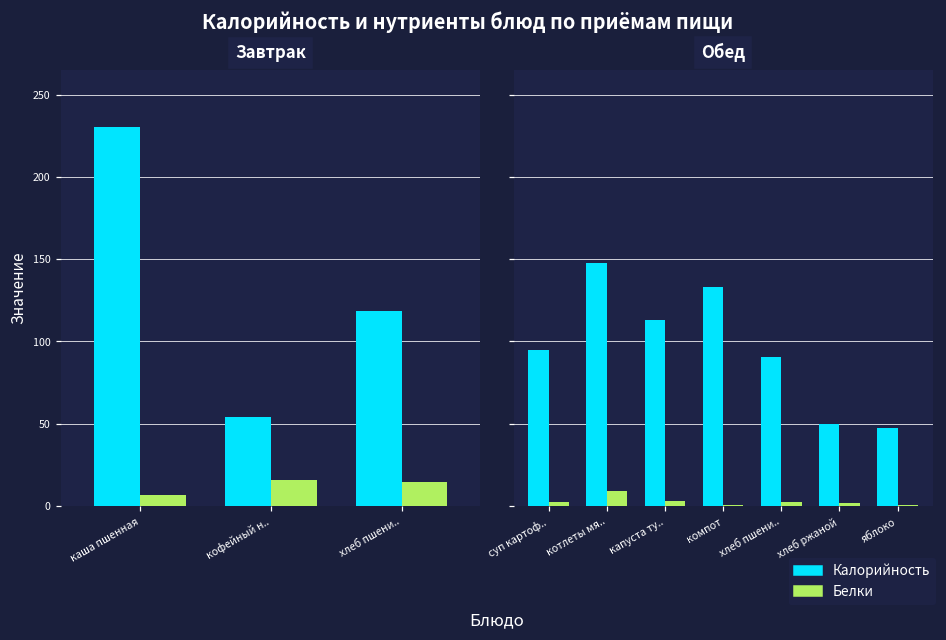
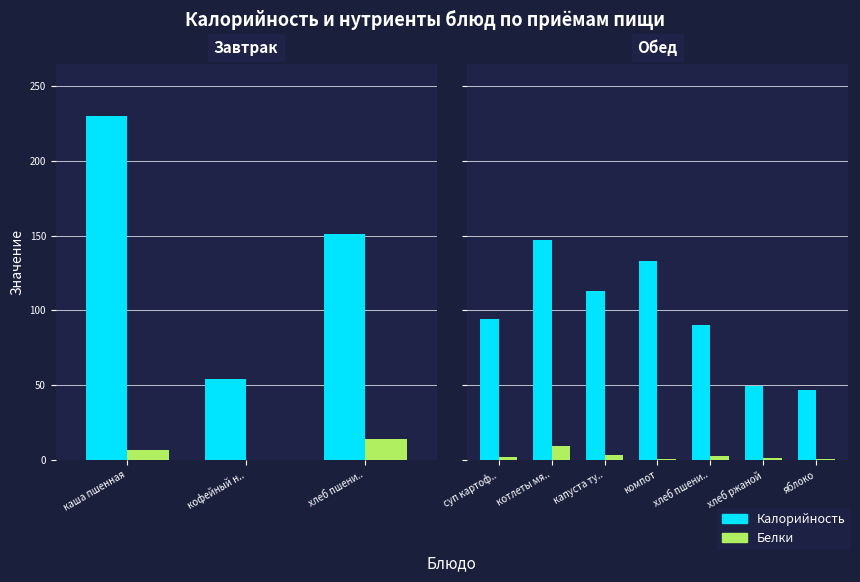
Завтрак, Белки, кофейный н..: 16 -> 0
Завтрак, Калорийность, хлеб пшени..: 119 -> 151
